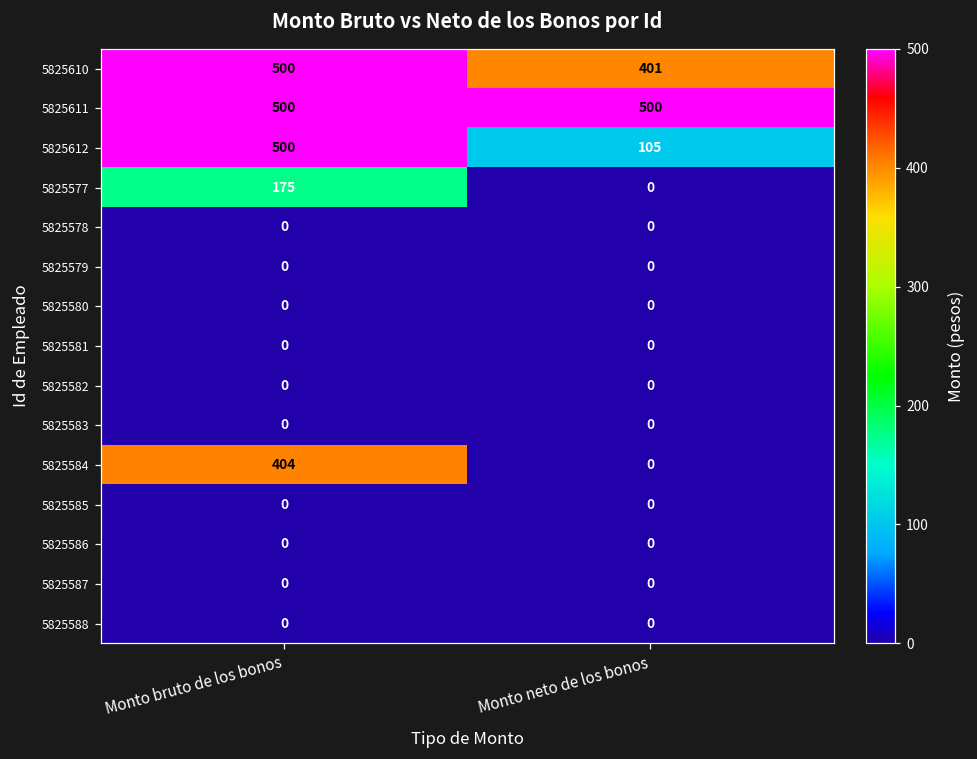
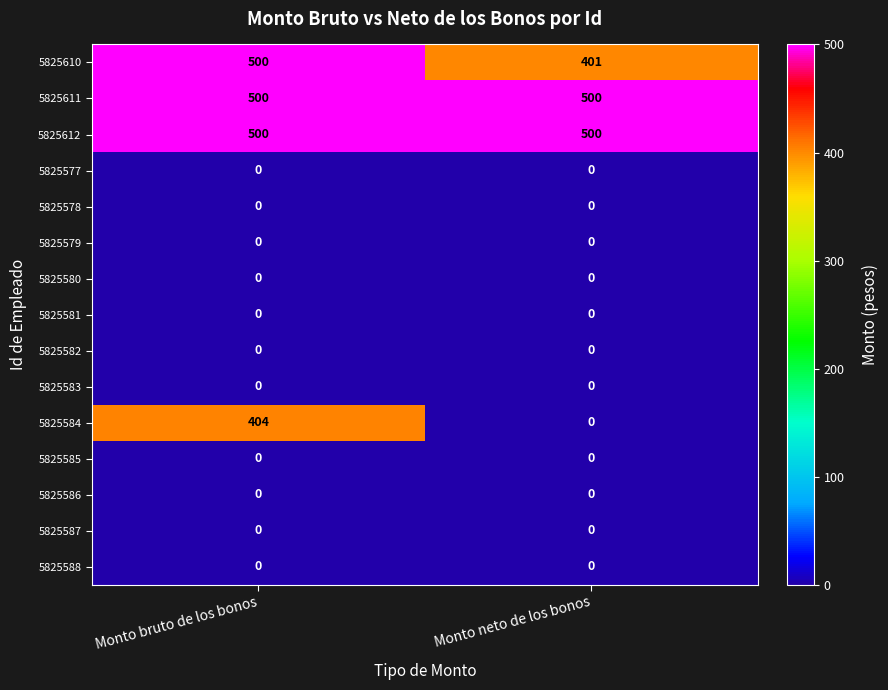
5825612, Monto neto de los bonos: 105 -> 500
5825577, Monto bruto de los bonos: 175 -> 0
